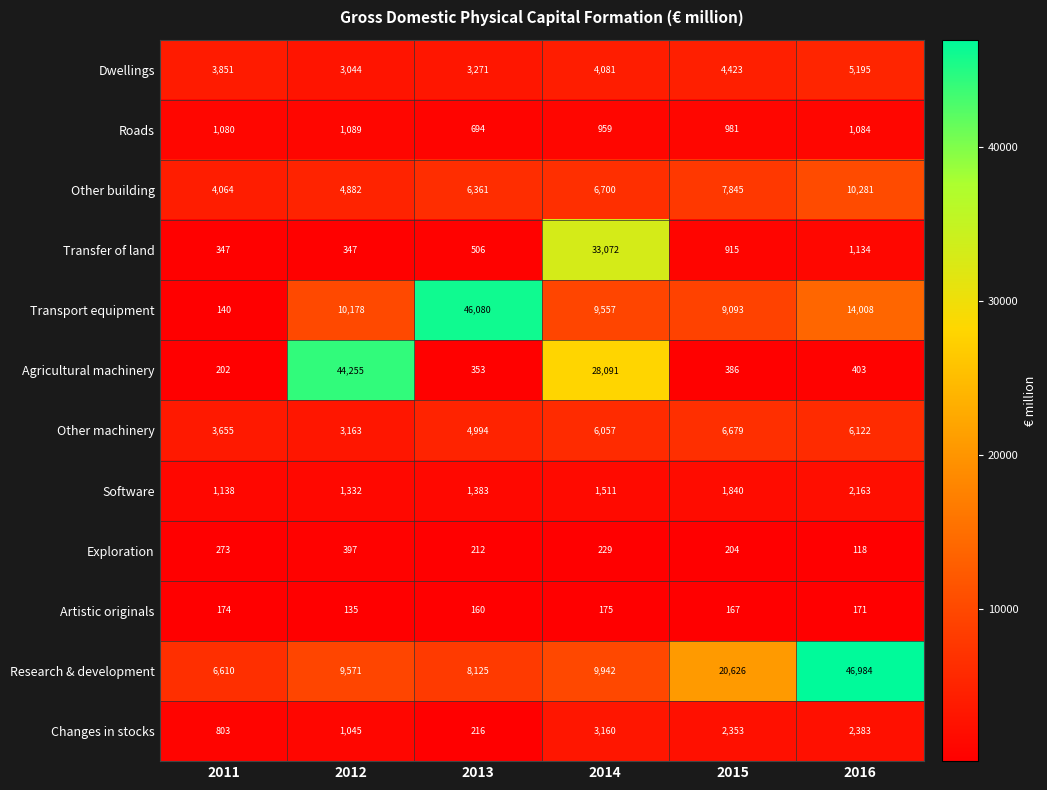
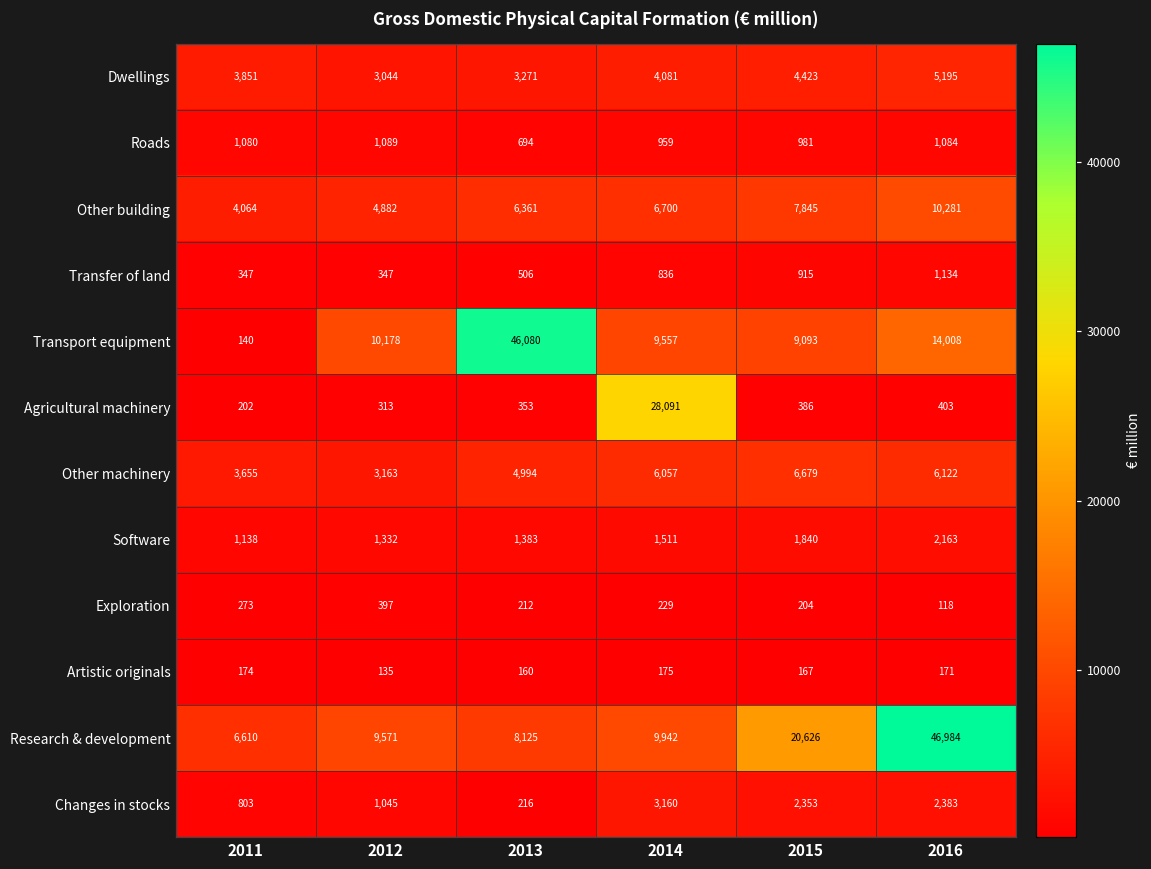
Transfer of land, 2014: 33,072 -> 836
Agricultural machinery, 2012: 44,255 -> 313
